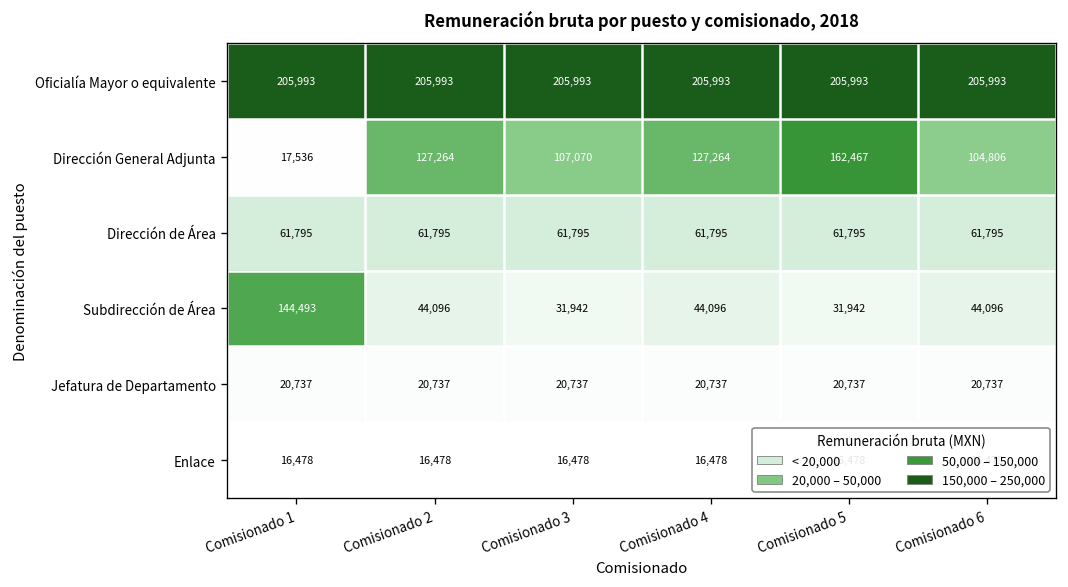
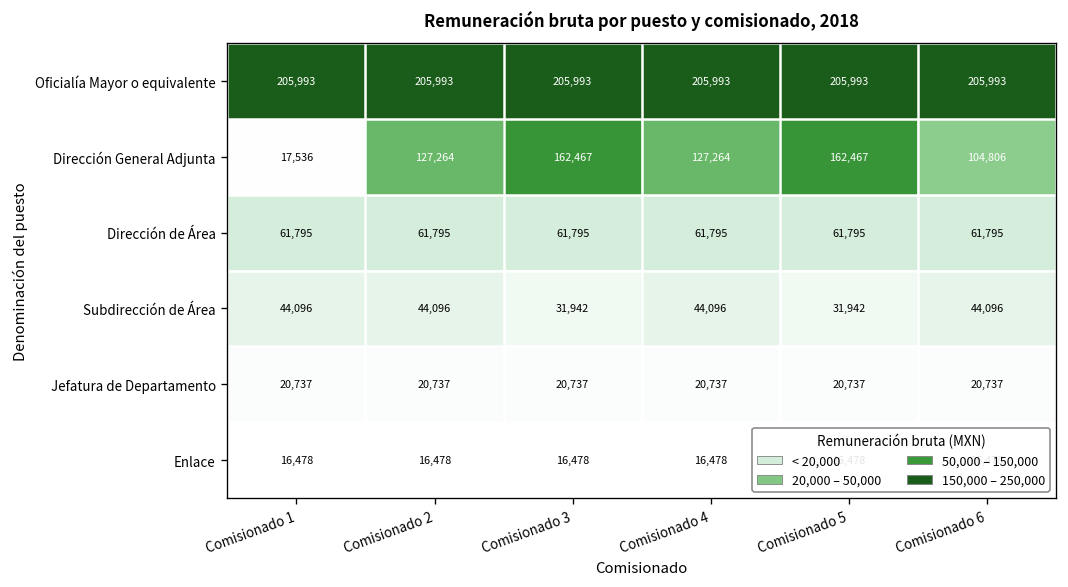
Dirección General Adjunta, Comisionado 3: 107,070 -> 162,467
Subdirección de Área, Comisionado 1: 144,493 -> 44,096
